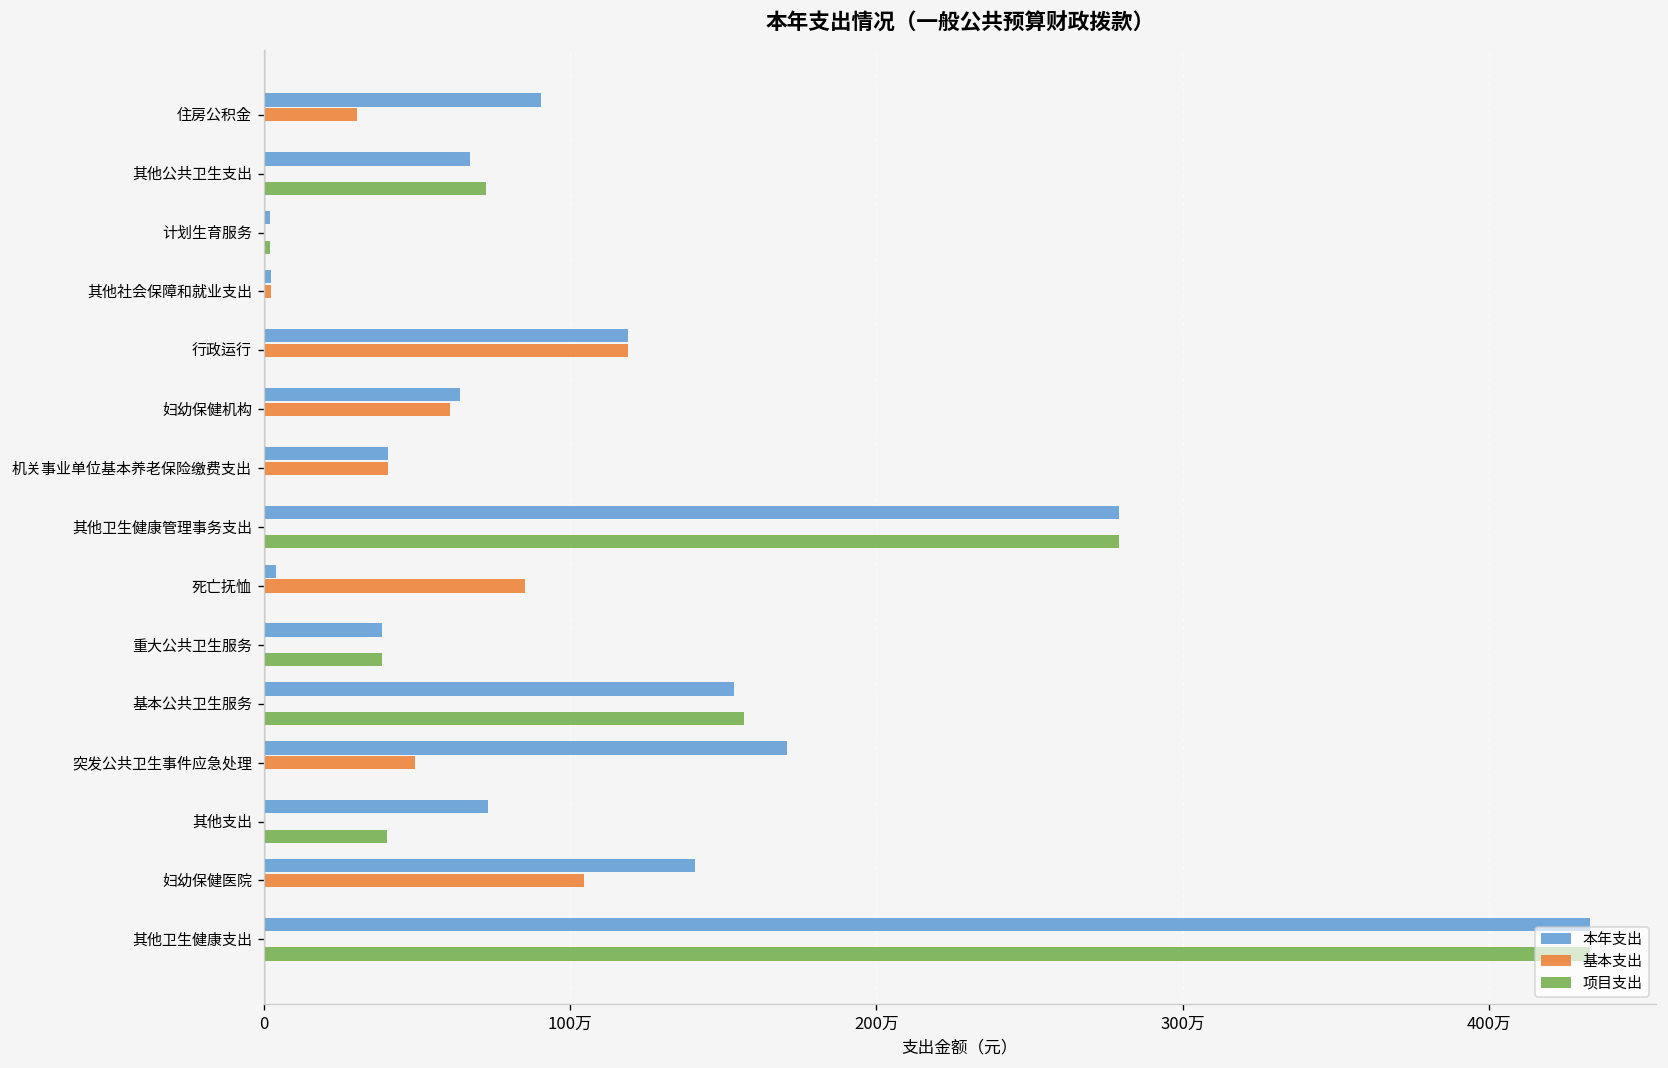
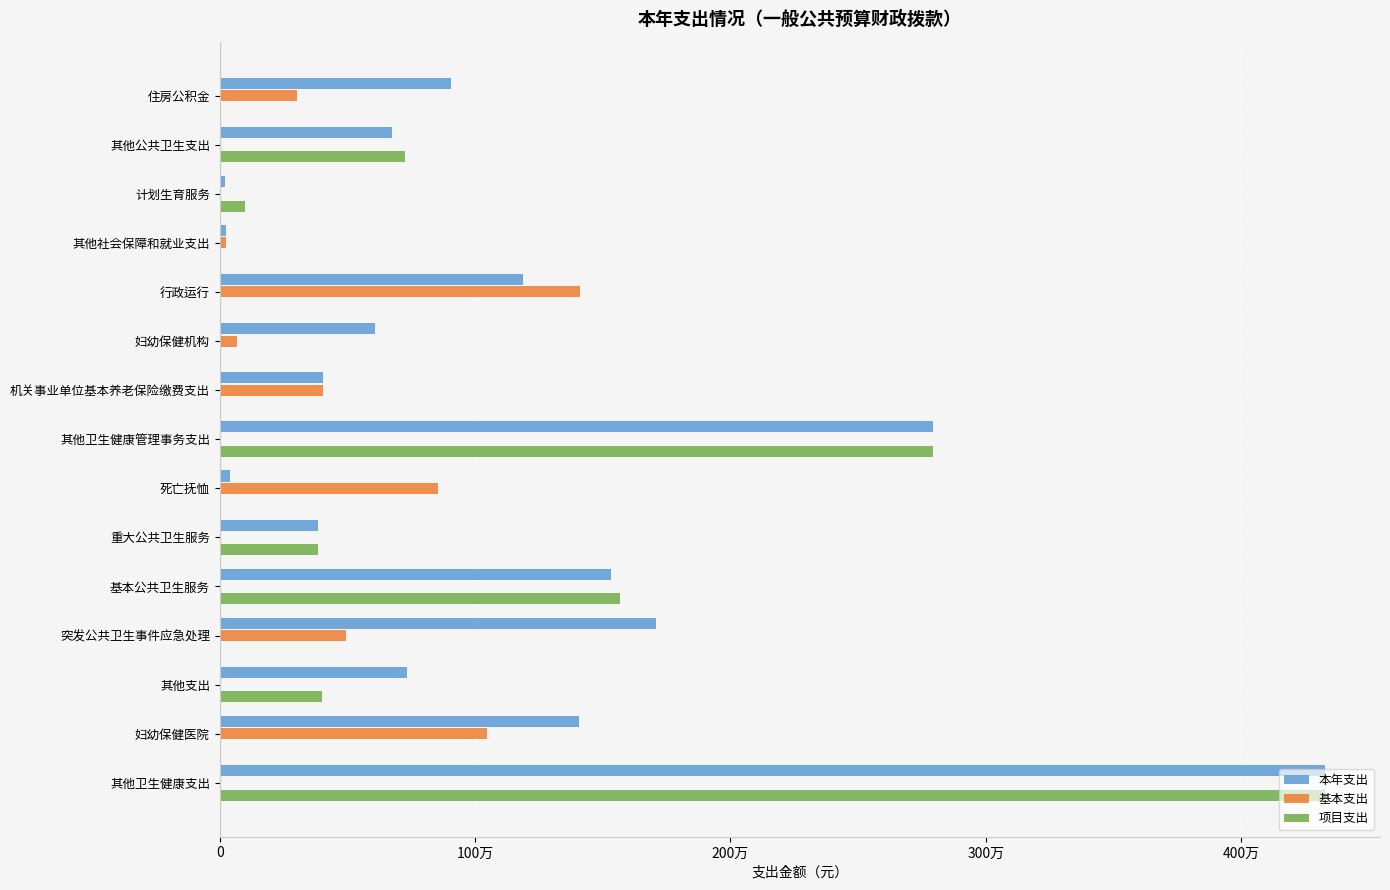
项目支出, 计划生育服务: 2万 -> 10万
基本支出, 行政运行: 119万 -> 141万
本年支出, 妇幼保健机构: 64万 -> 61万
基本支出, 妇幼保健机构: 61万 -> 7万
